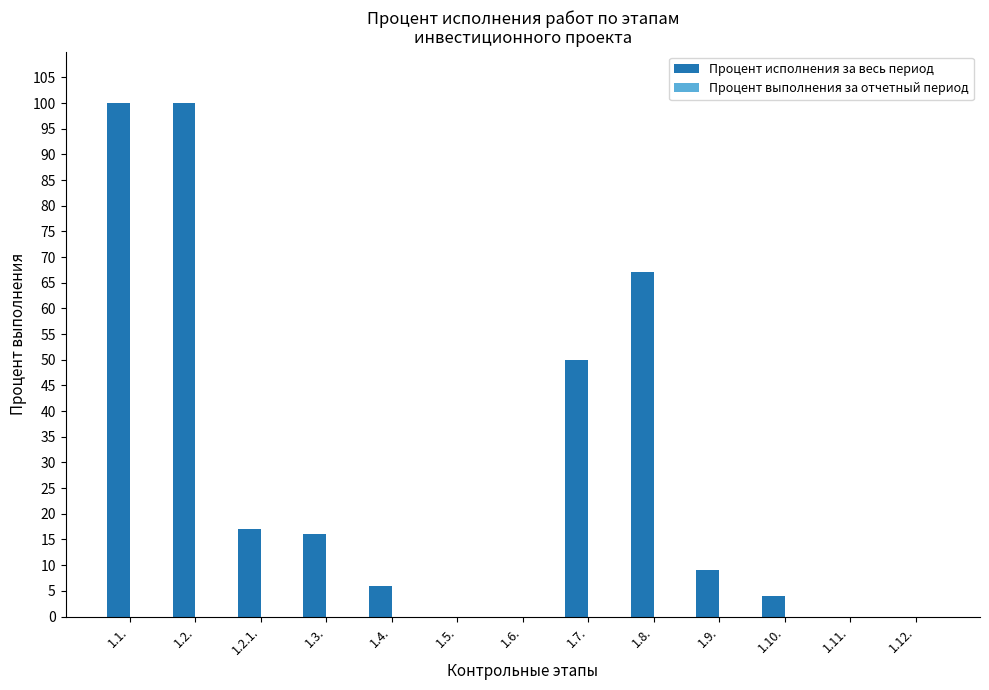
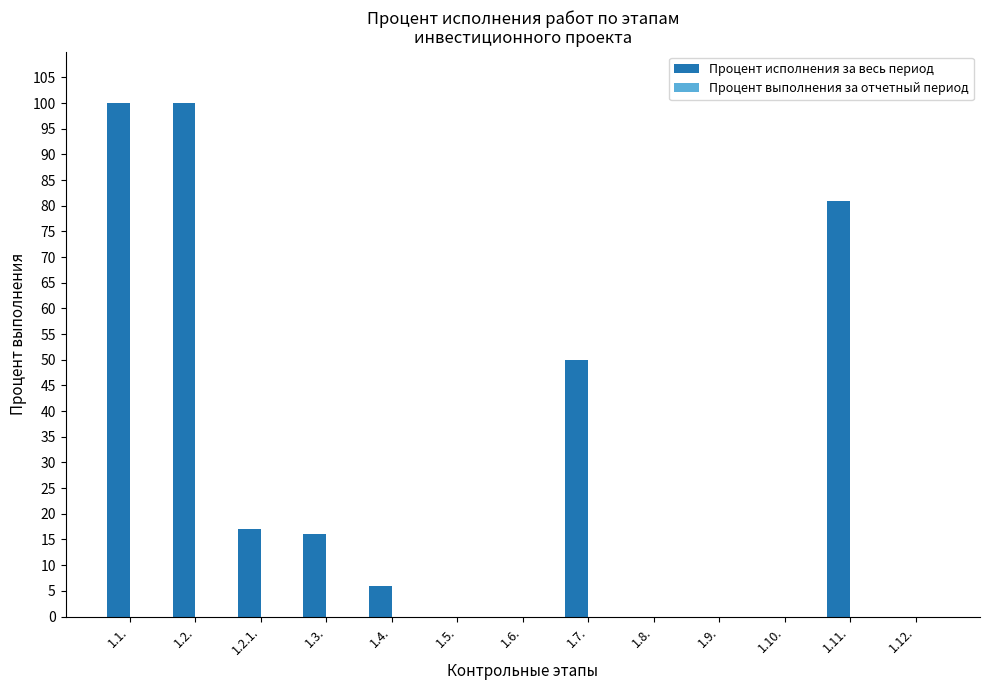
Процент исполнения за весь период, 1.8.: 67 -> 0
Процент исполнения за весь период, 1.9.: 9 -> 0
Процент исполнения за весь период, 1.10.: 4 -> 0
Процент исполнения за весь период, 1.11.: 0 -> 81
